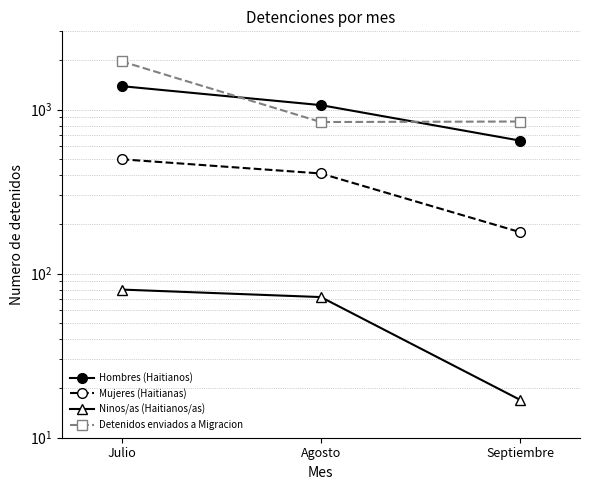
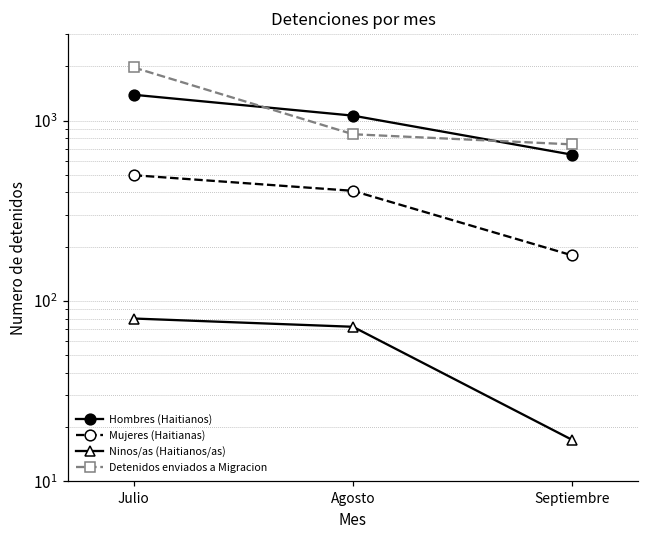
Detenidos enviados a Migracion, Septiembre: 800 -> 700
